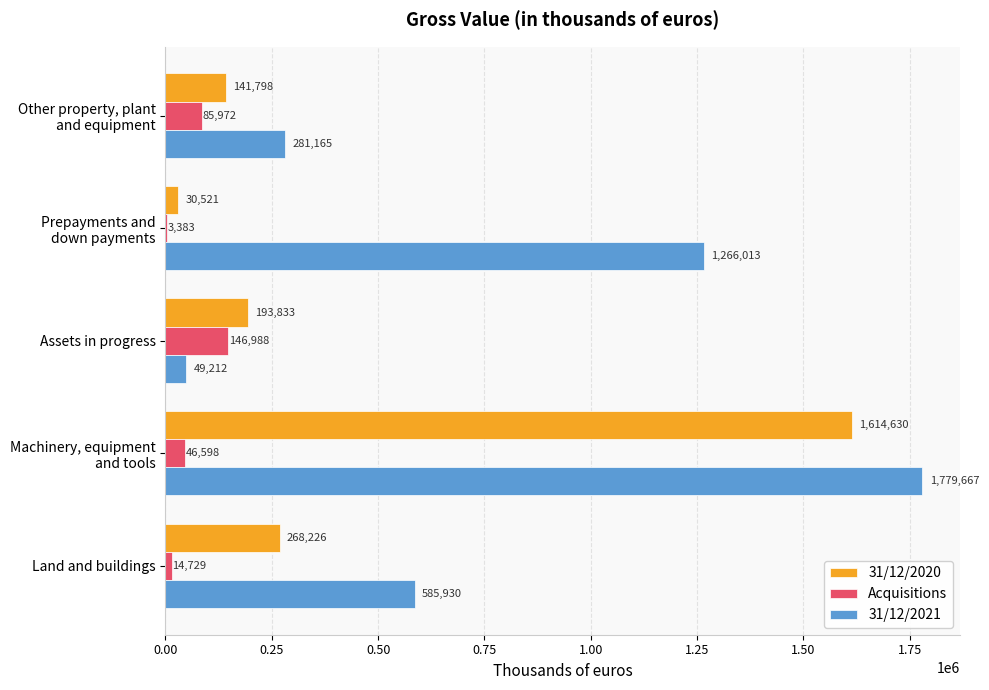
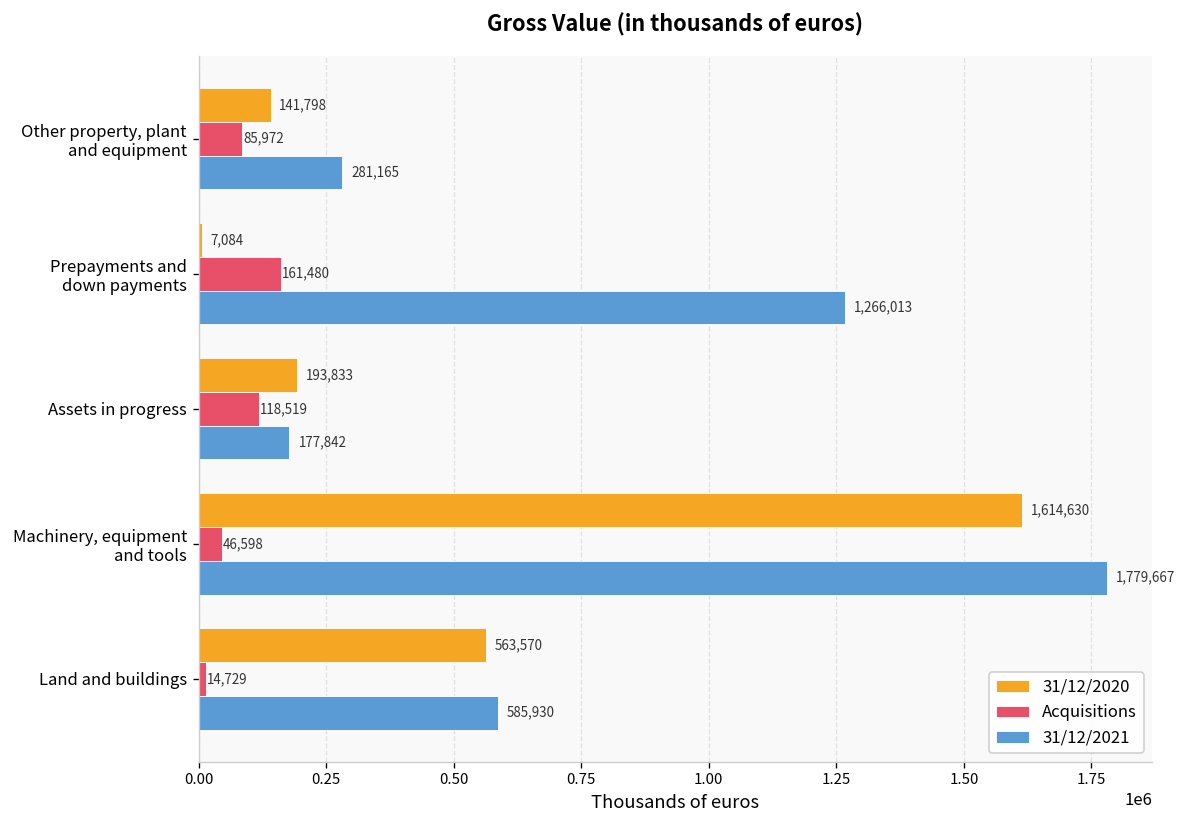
31/12/2020, Prepayments and down payments: 30,521 -> 7,084
Acquisitions, Prepayments and down payments: 3,383 -> 161,480
Acquisitions, Assets in progress: 146,988 -> 118,519
31/12/2021, Assets in progress: 49,212 -> 177,842
31/12/2020, Land and buildings: 268,226 -> 563,570
